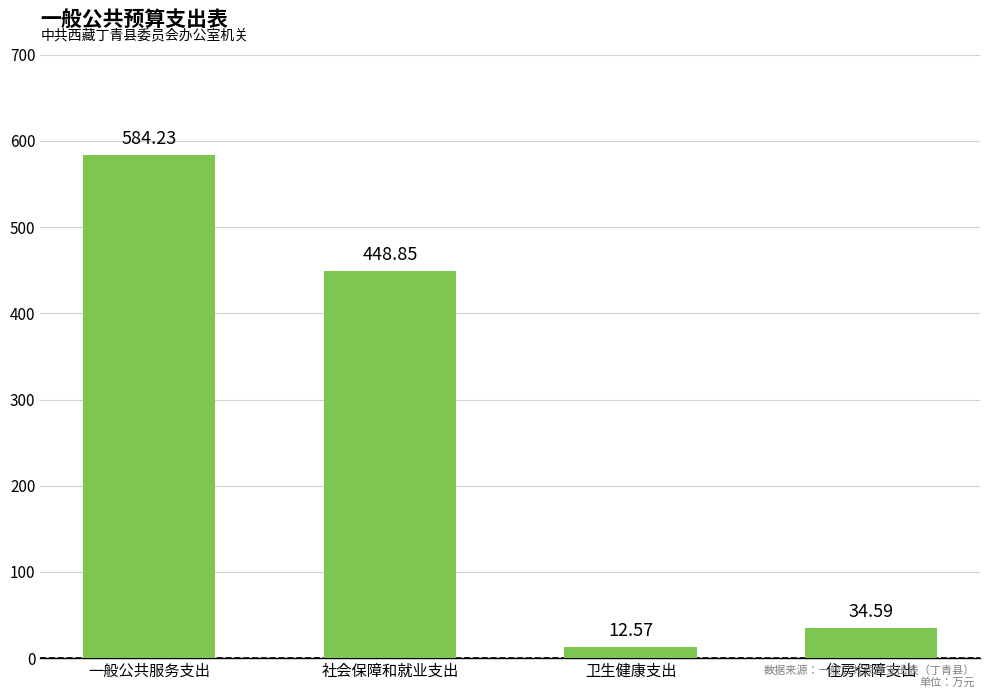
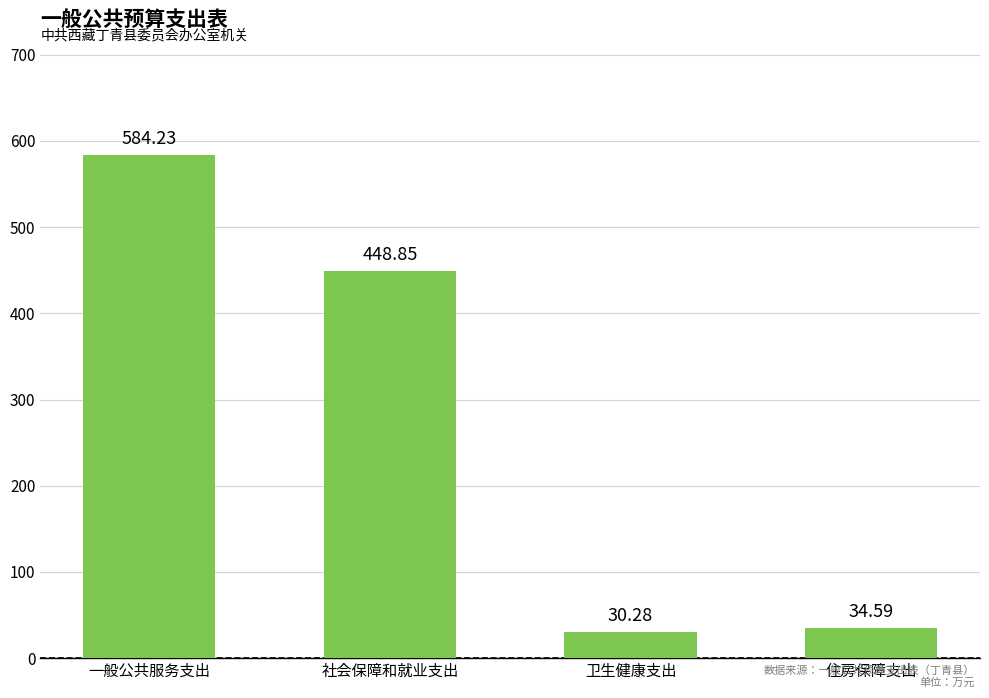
卫生健康支出: 12.57 -> 30.28
